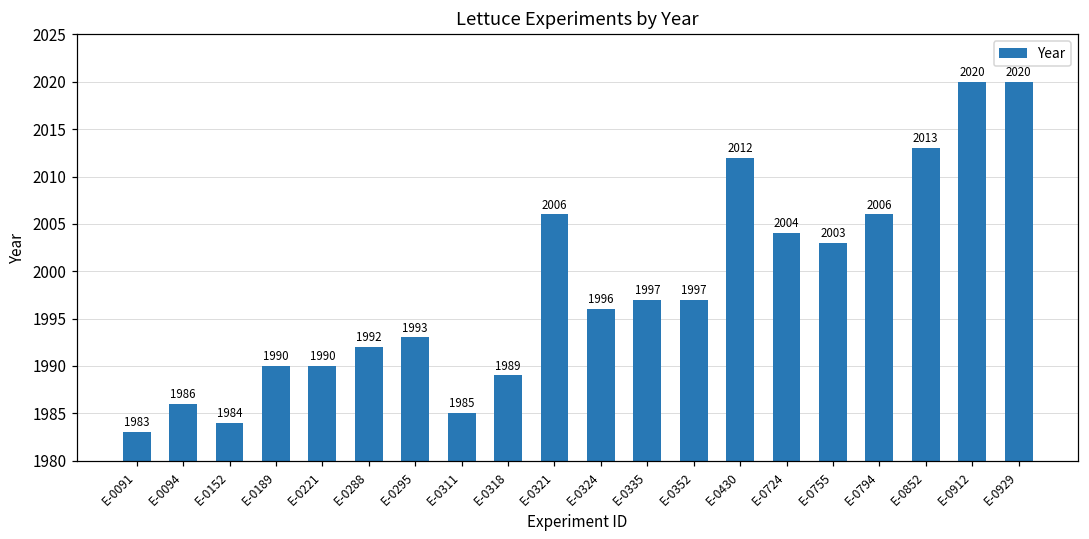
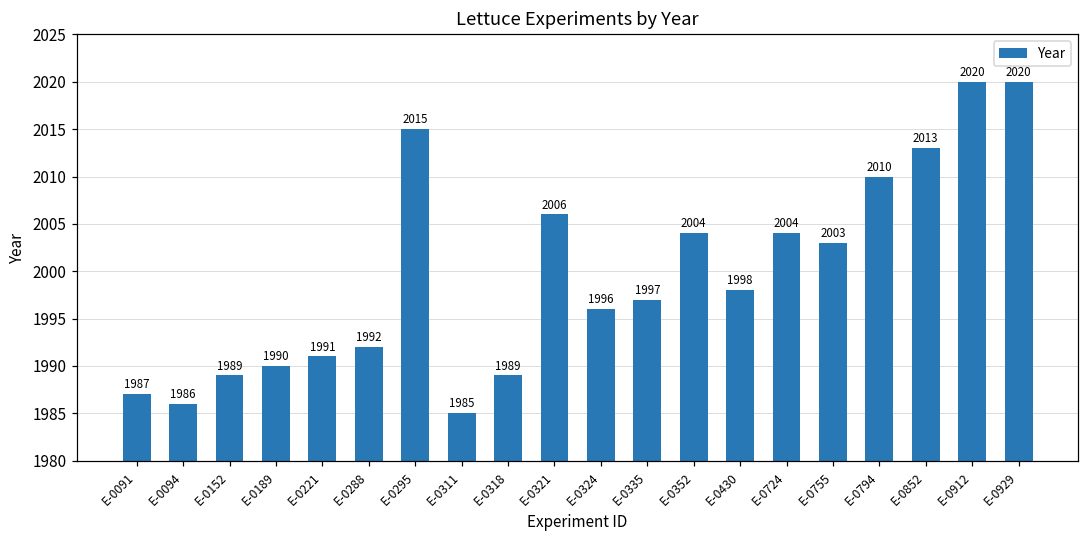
E-0091: 1983 -> 1987
E-0152: 1984 -> 1989
E-0221: 1990 -> 1991
E-0295: 1993 -> 2015
E-0352: 1997 -> 2004
E-0430: 2012 -> 1998
E-0794: 2006 -> 2010
